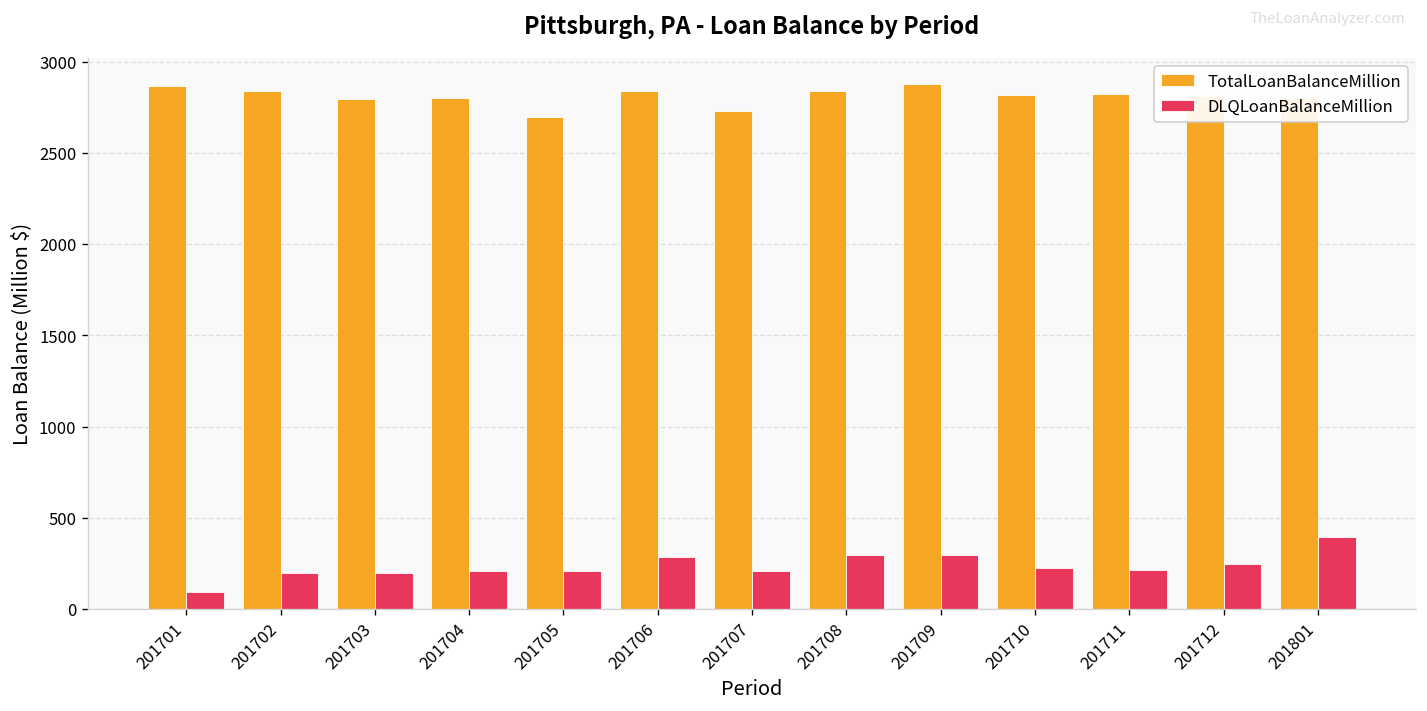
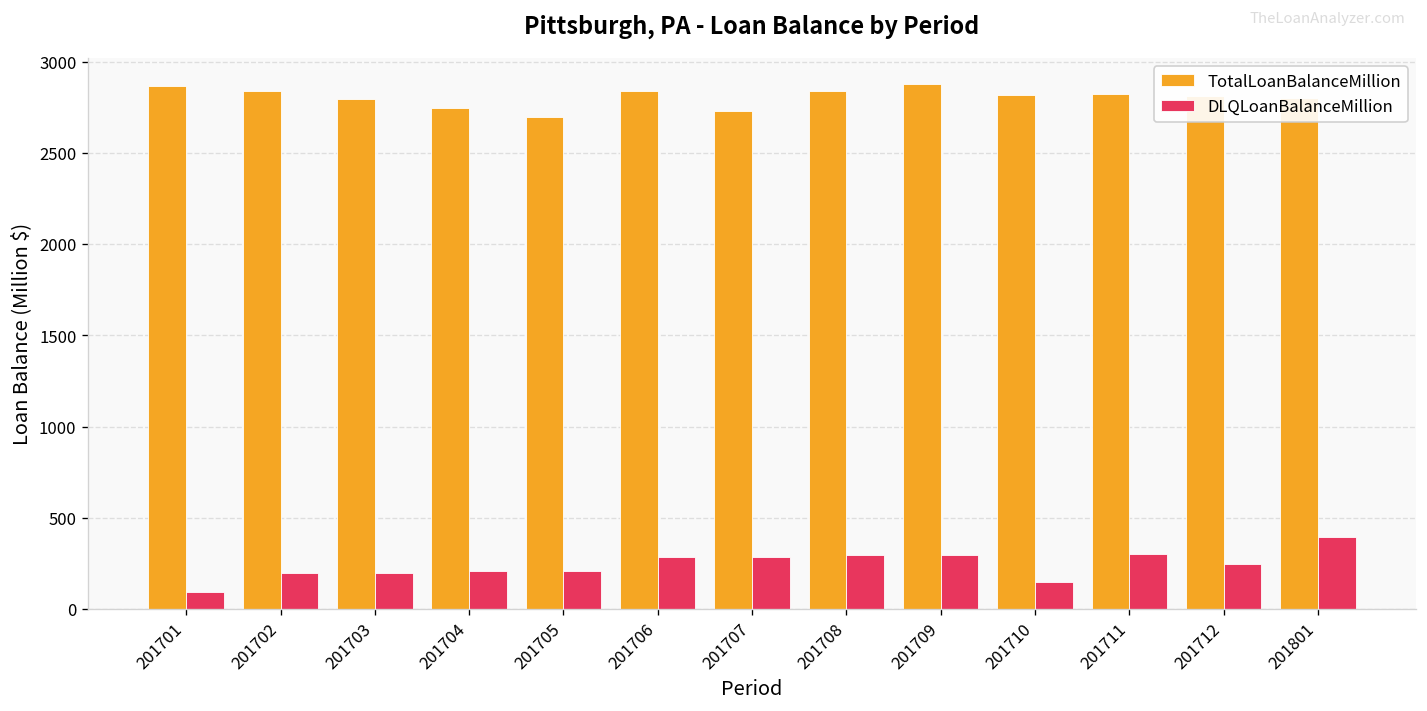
TotalLoanBalanceMillion, 201704: 2800 -> 2750
DLQLoanBalanceMillion, 201707: 210 -> 290
DLQLoanBalanceMillion, 201710: 230 -> 150
DLQLoanBalanceMillion, 201711: 210 -> 300
